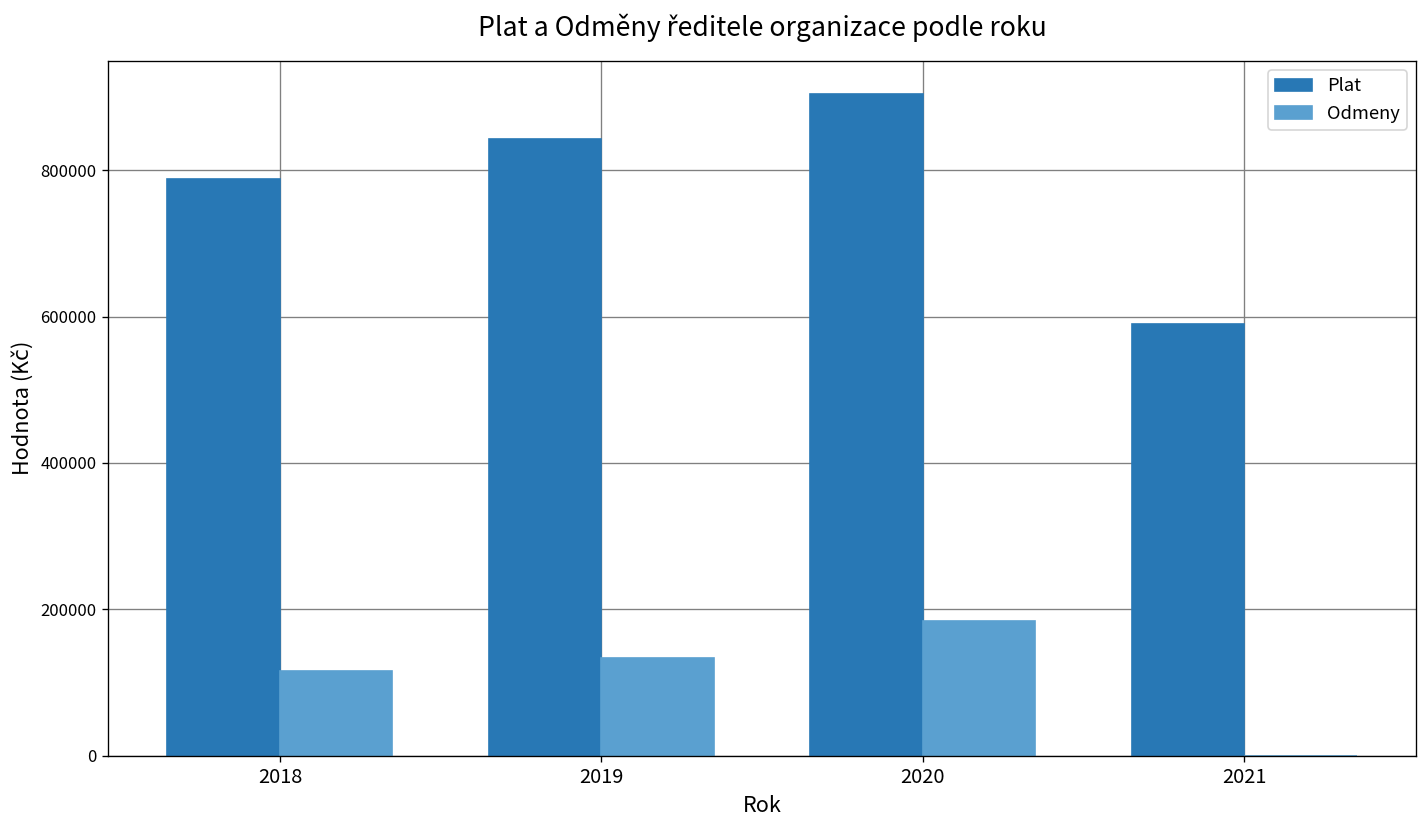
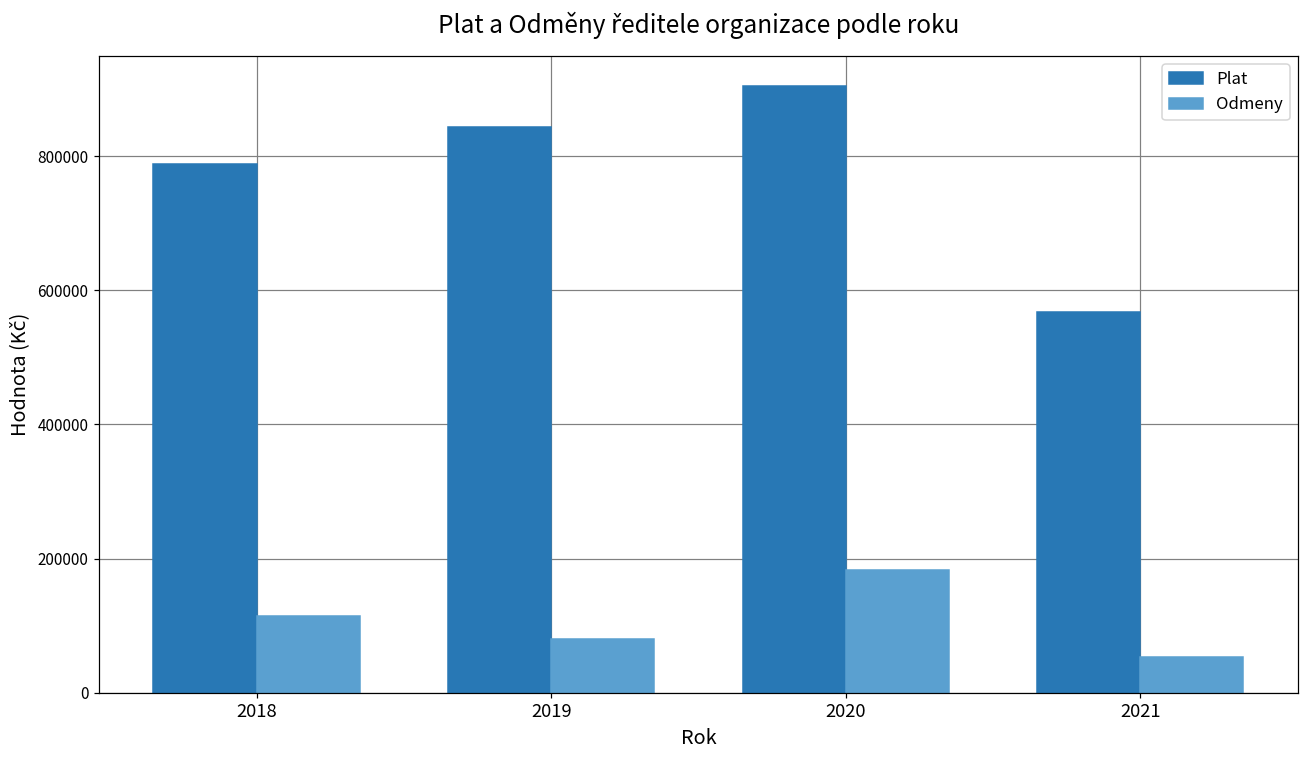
Odmeny, 2019: 130000 -> 80000
Plat, 2021: 590000 -> 570000
Odmeny, 2021: 0 -> 50000
